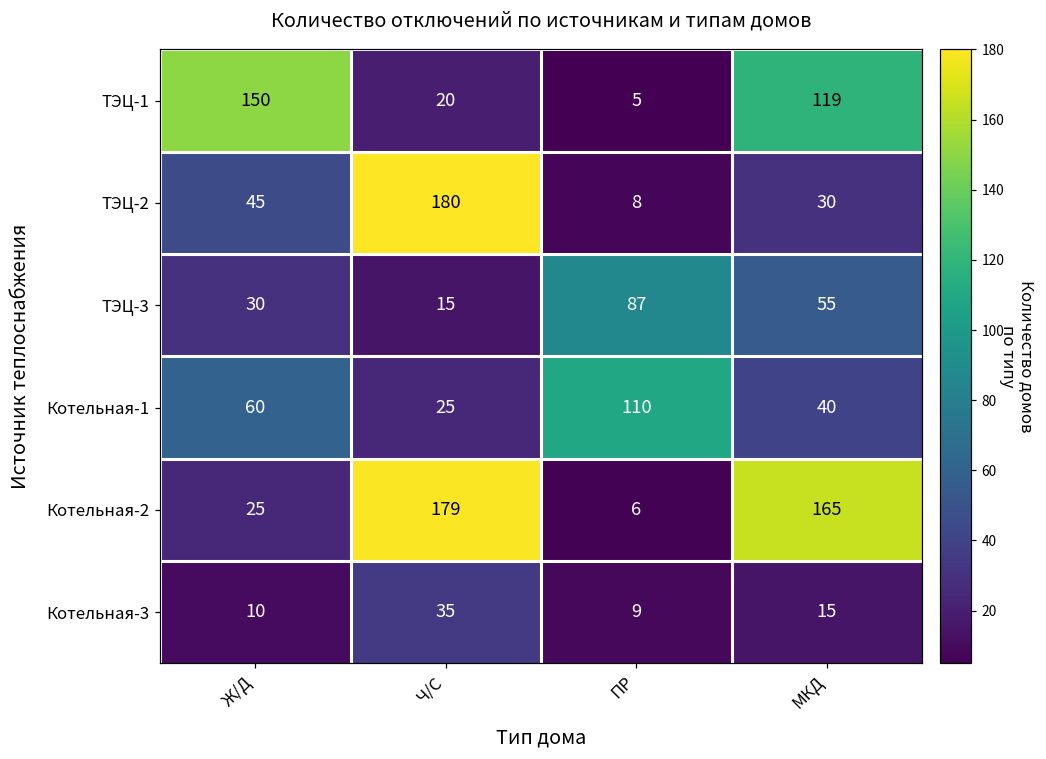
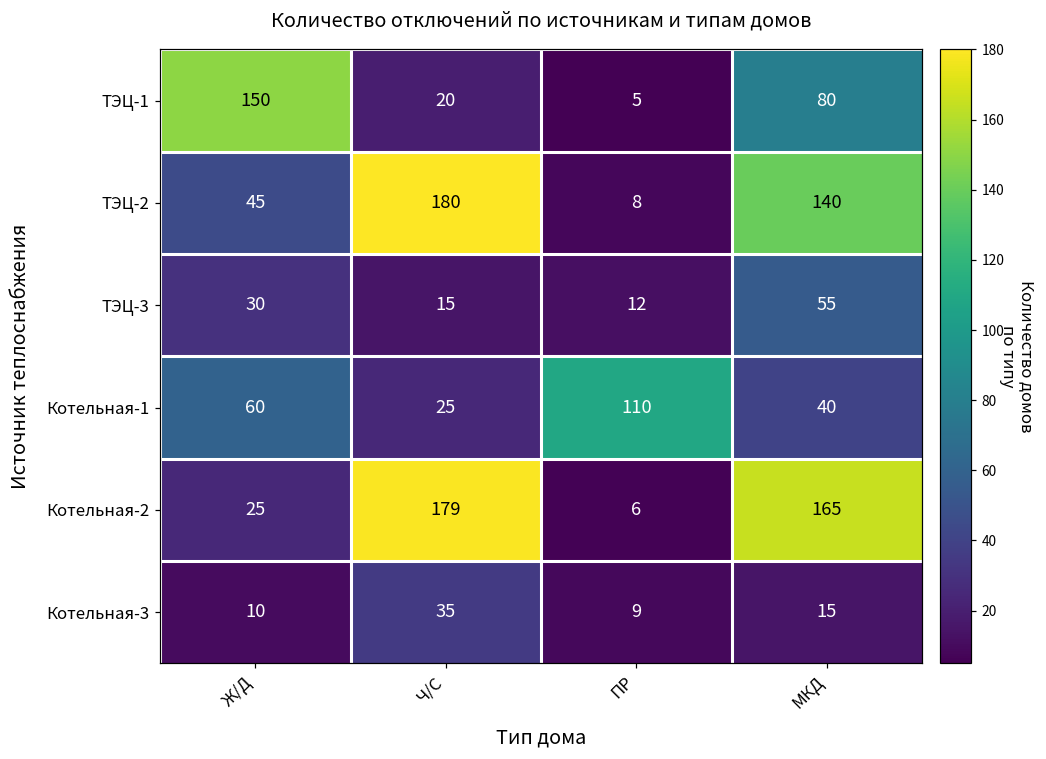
ТЭЦ-1, МКД: 119 -> 80
ТЭЦ-2, МКД: 30 -> 140
ТЭЦ-3, ПР: 87 -> 12
